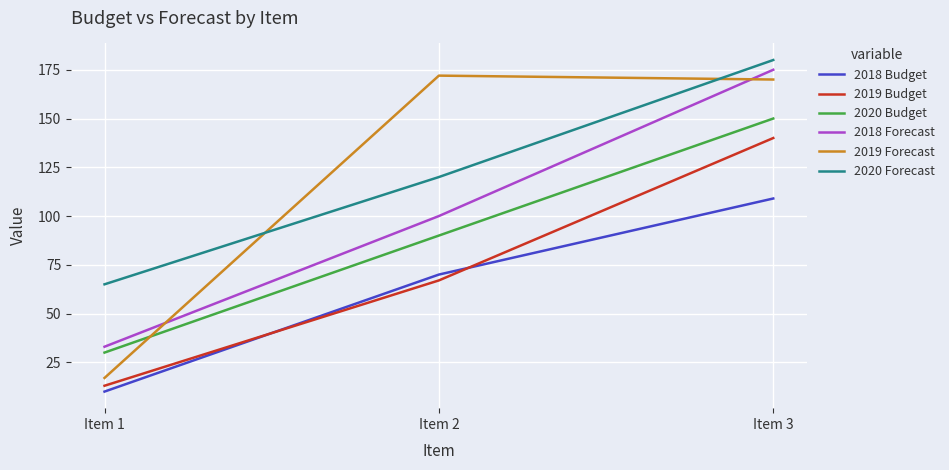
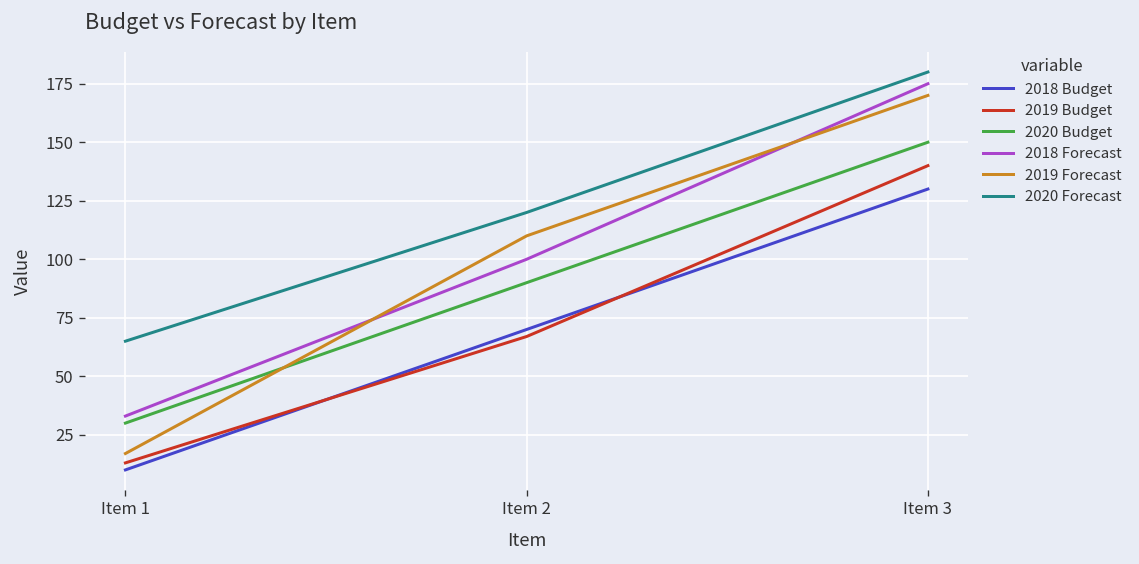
2019 Forecast, Item 2: 172 -> 110
2018 Budget, Item 3: 109 -> 130
